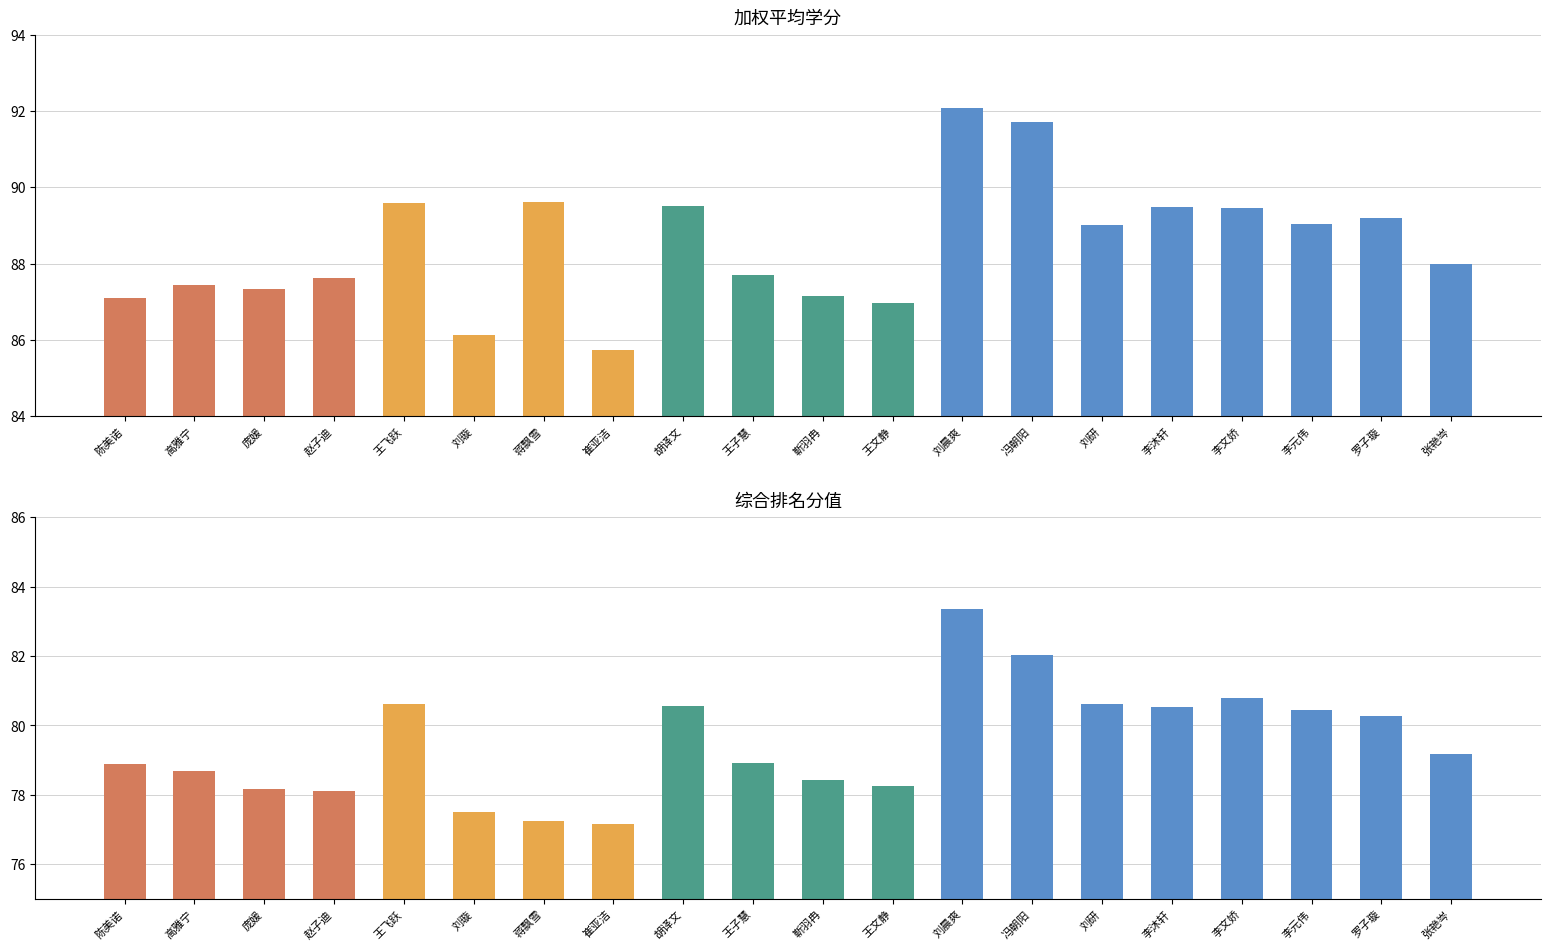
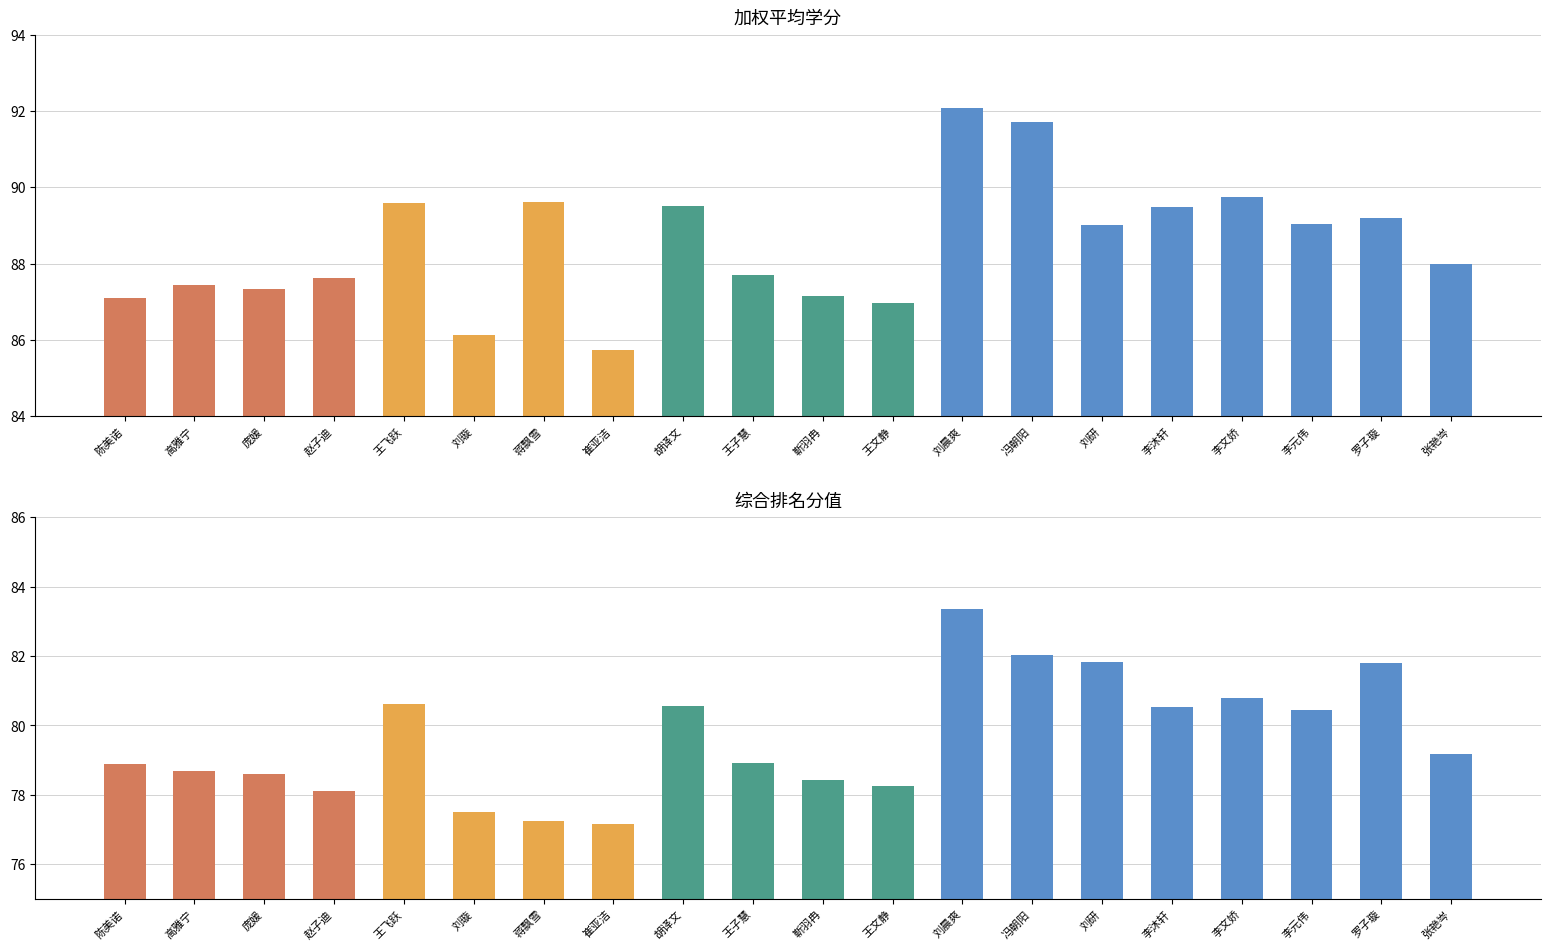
加权平均学分, 李文娇: 89.5 -> 89.8
综合排名分值, 庞媛: 78.2 -> 78.6
综合排名分值, 刘研: 80.6 -> 81.8
综合排名分值, 罗子璇: 80.3 -> 81.8
